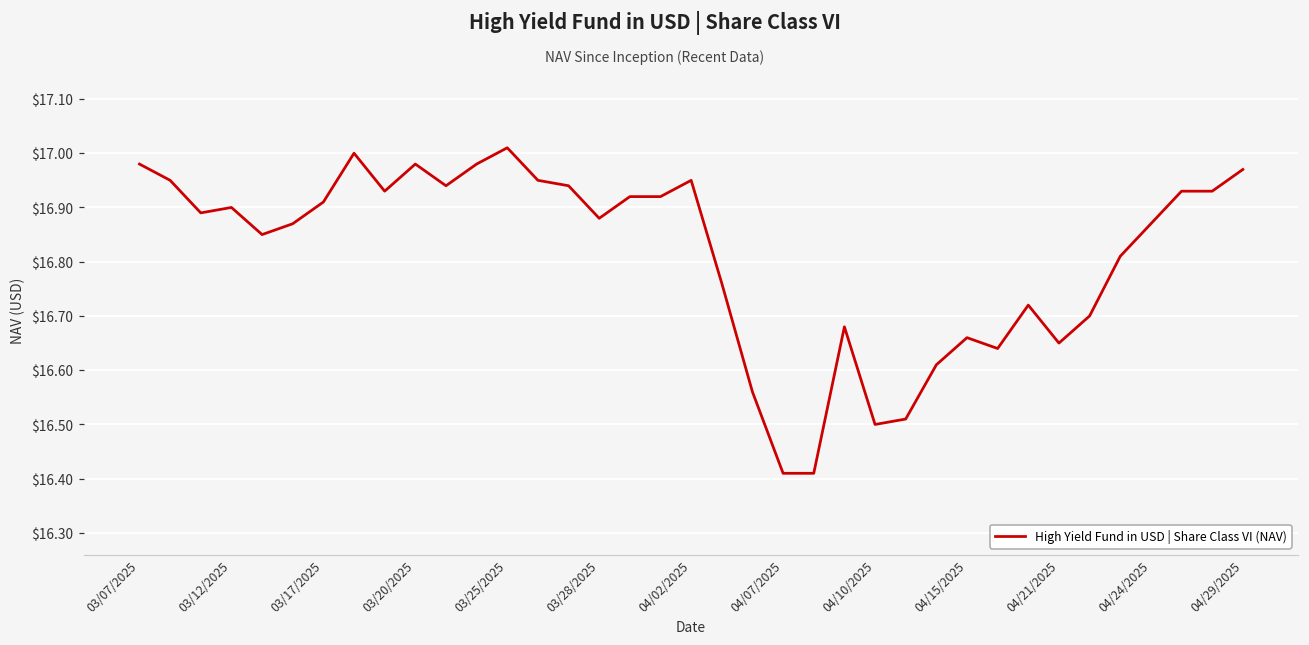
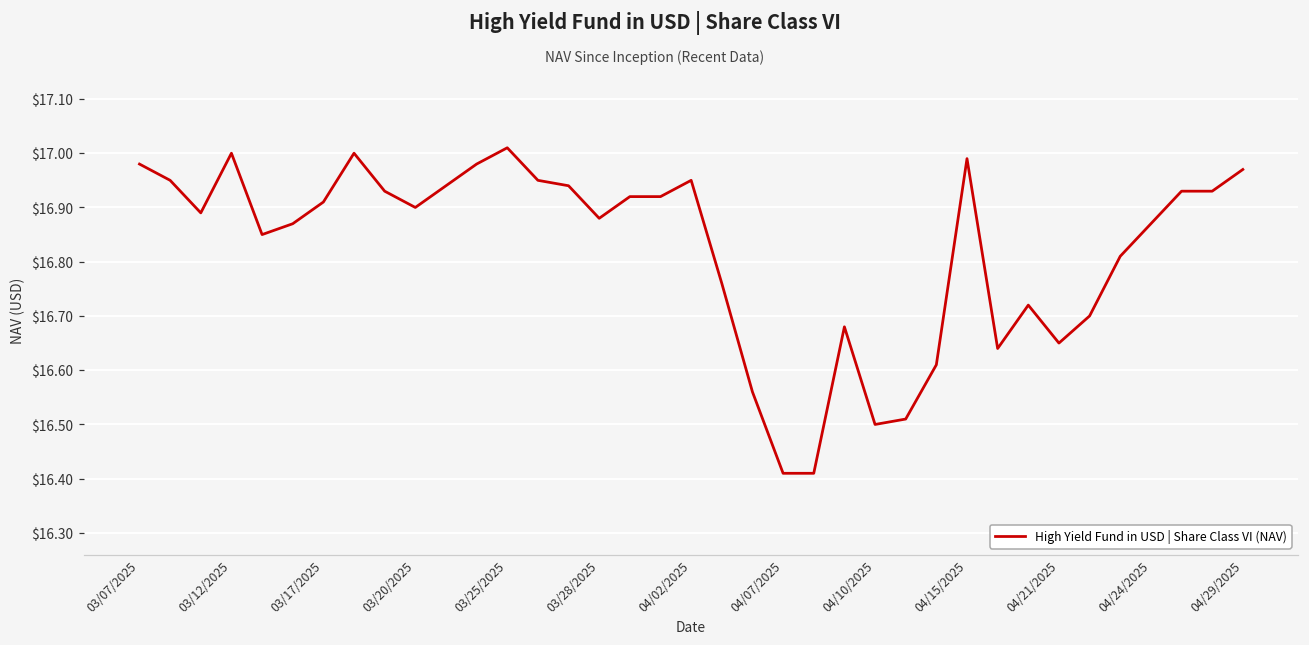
03/12/2025: $16.9 -> $17.0
03/20/2025: $16.98 -> $16.90
04/15/2025: $16.66 -> $16.99
